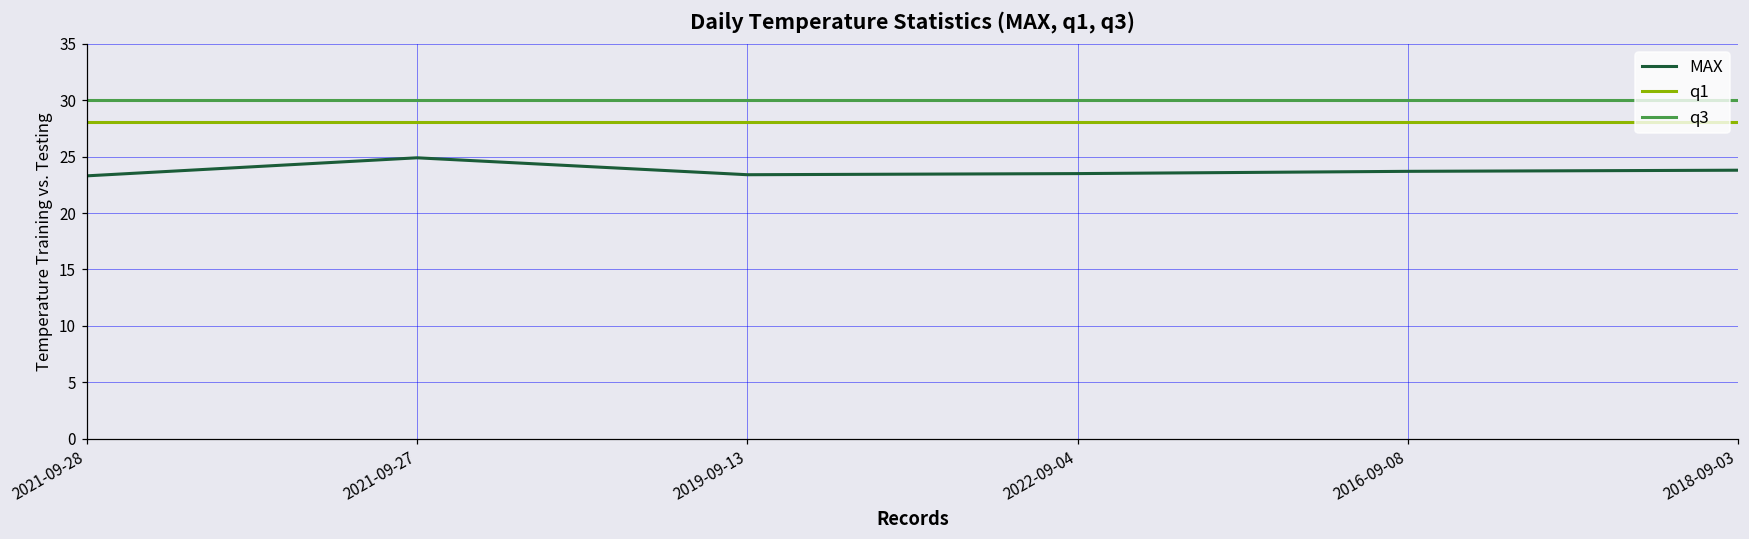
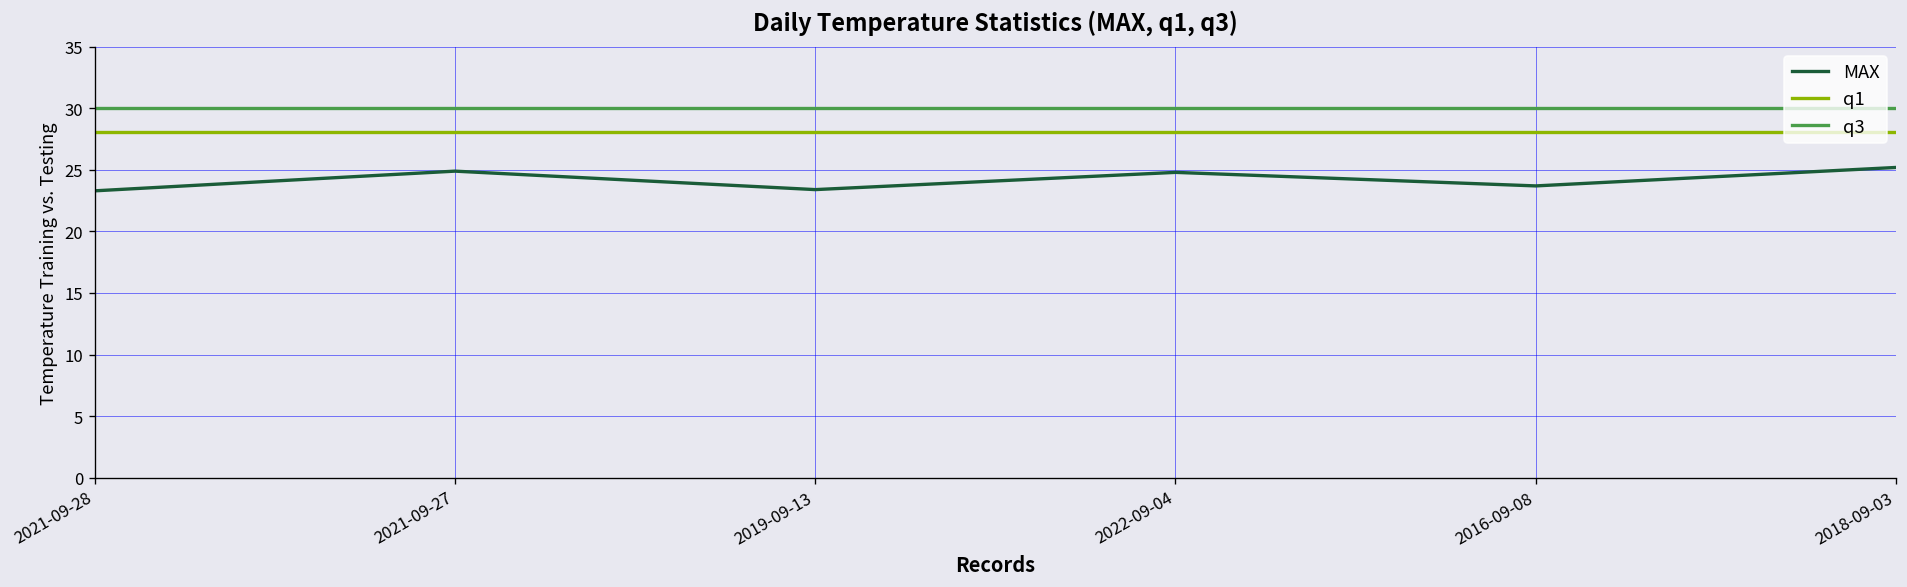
MAX, 2022-09-04: 23.5 -> 24.8
MAX, 2018-09-03: 23.8 -> 25.2
